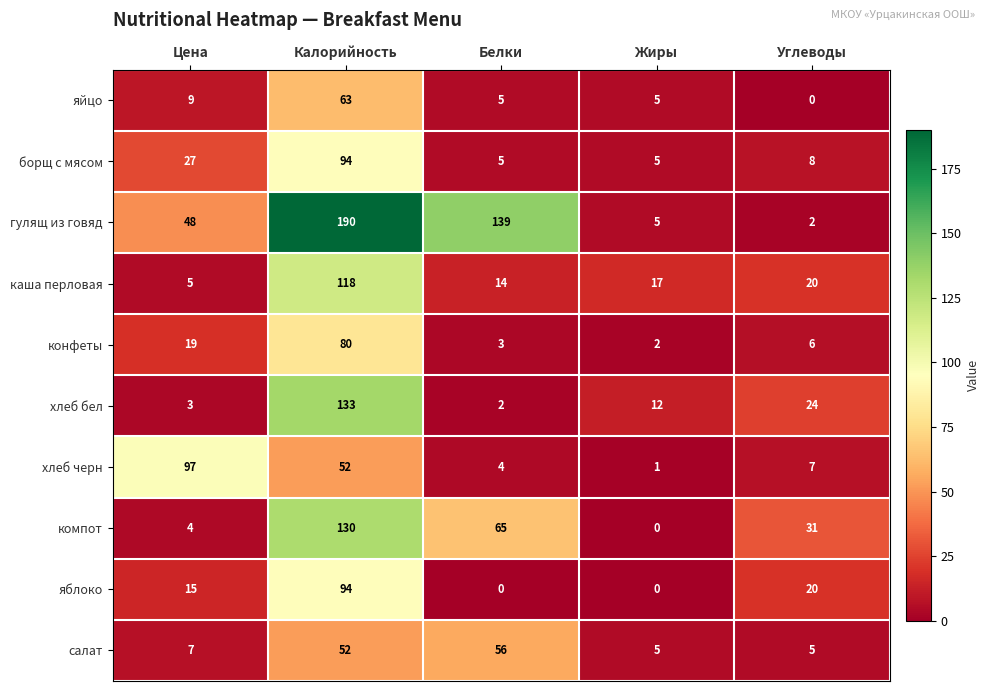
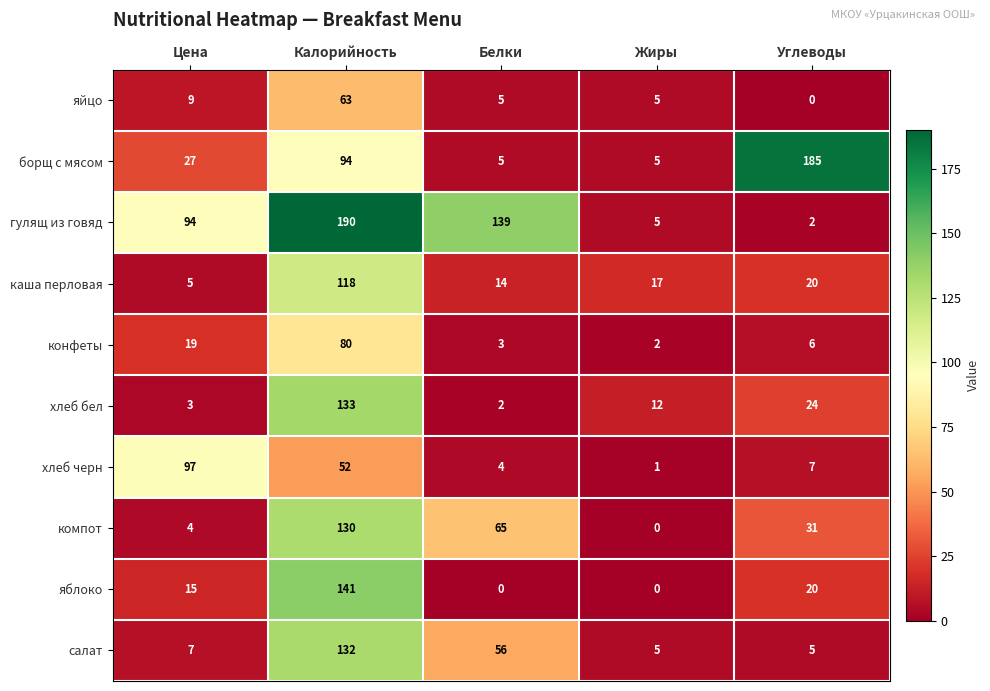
борщ с мясом, Углеводы: 8 -> 185
гулящ из говяд, Цена: 48 -> 94
яблоко, Калорийность: 94 -> 141
салат, Калорийность: 52 -> 132
